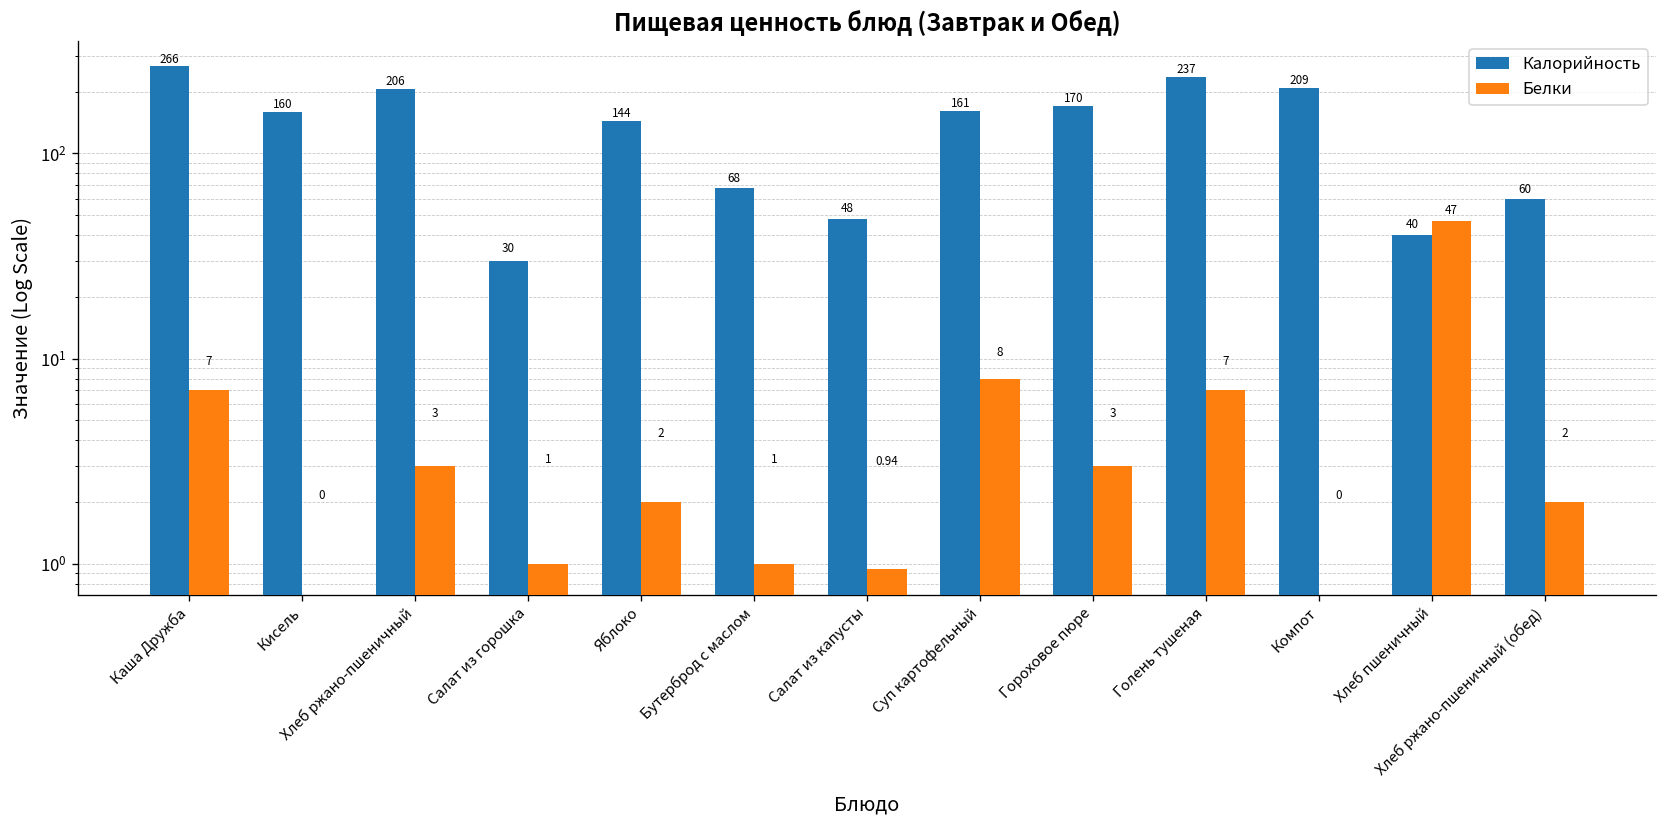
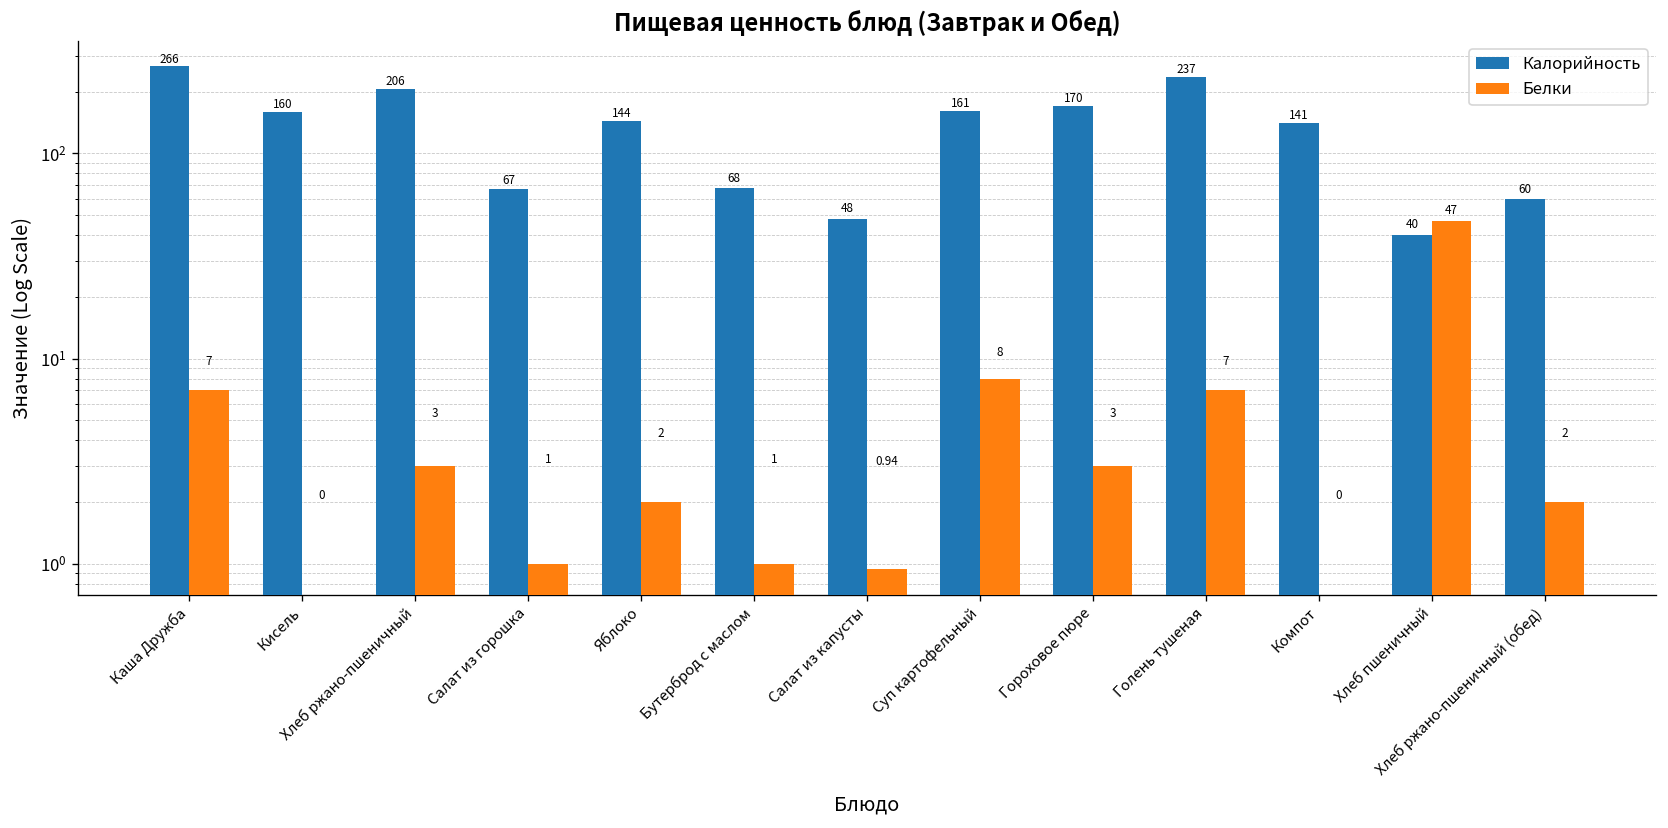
Калорийность, Салат из горошка: 30 -> 67
Калорийность, Компот: 209 -> 141
